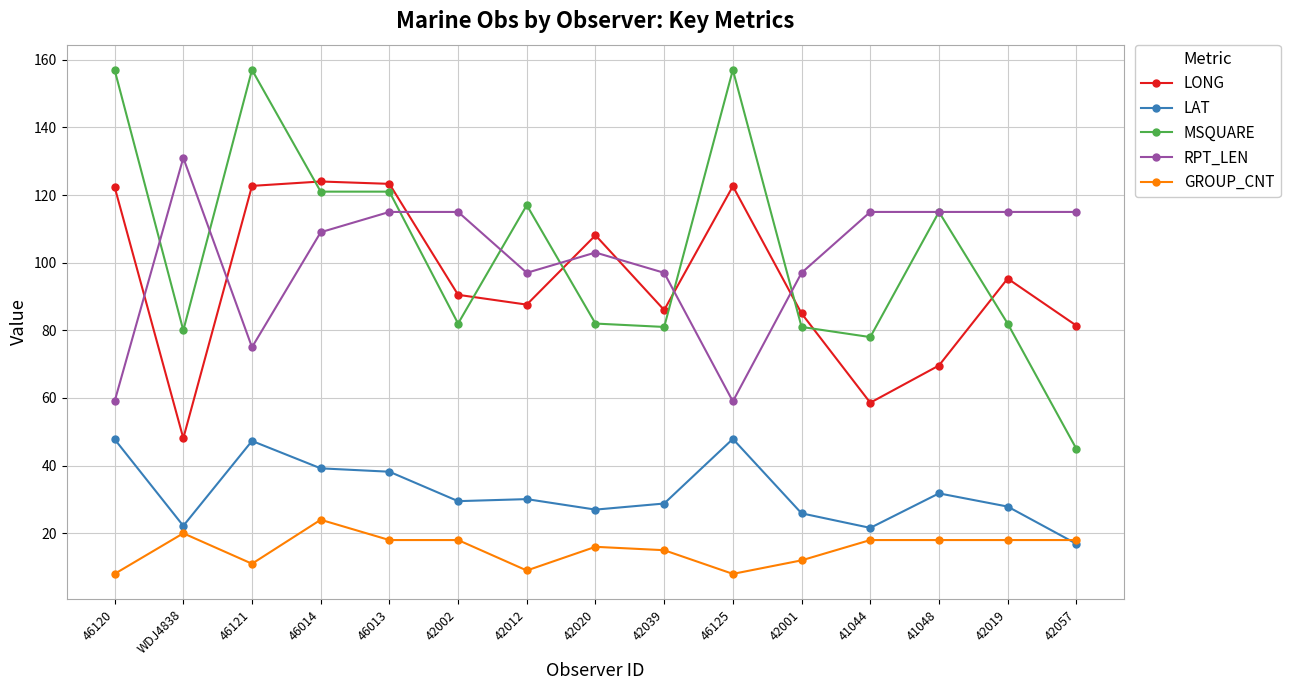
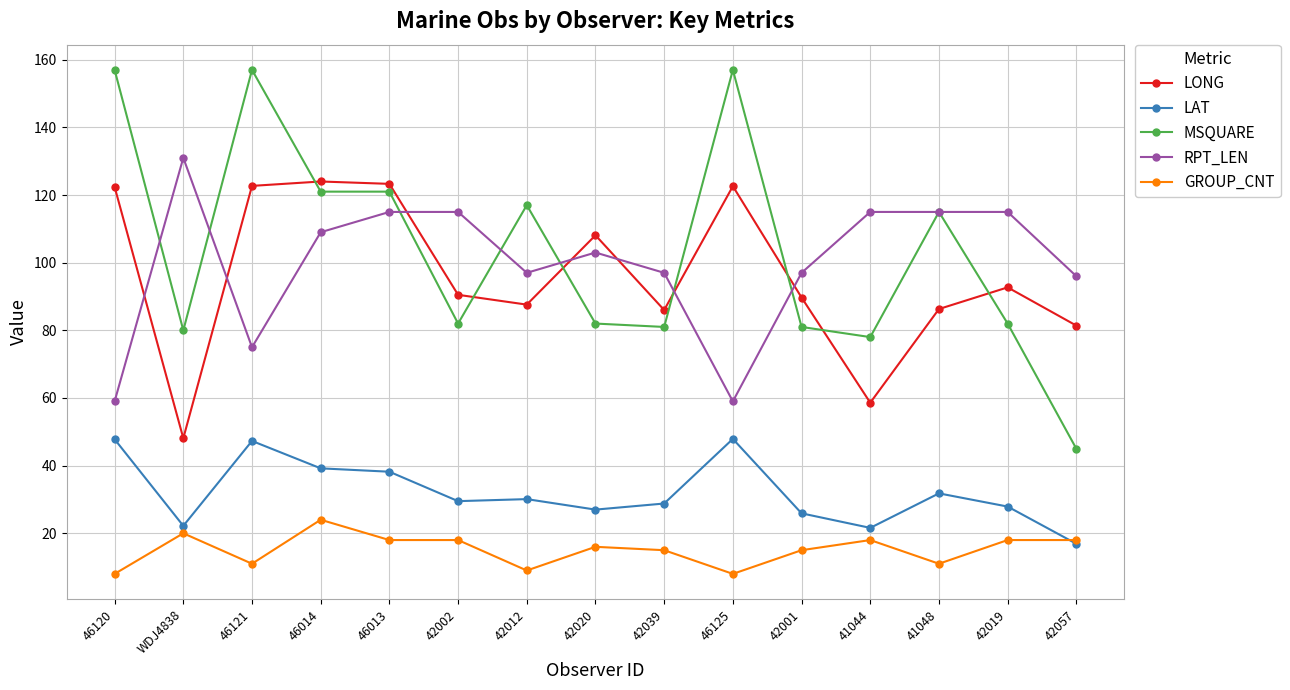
LONG, 42001: 85 -> 90
GROUP_CNT, 42001: 12 -> 15
LONG, 41048: 70 -> 86
GROUP_CNT, 41048: 18 -> 11
LONG, 42019: 95 -> 93
RPT_LEN, 42057: 115 -> 96
